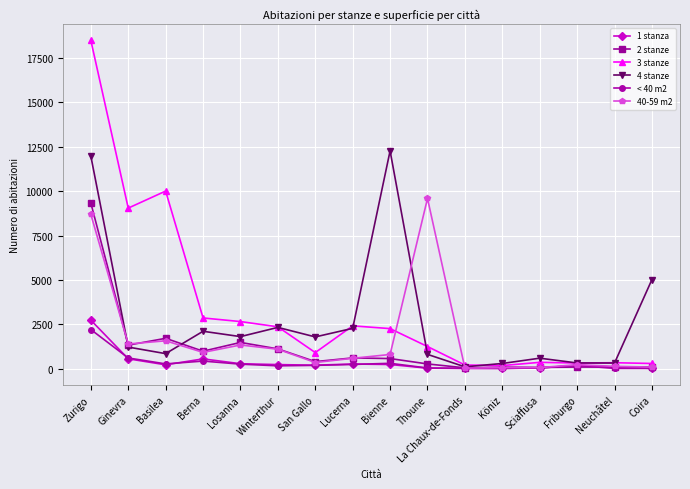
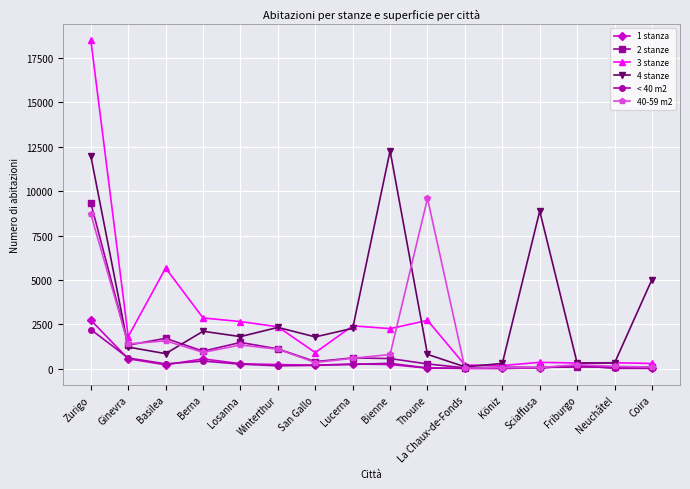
3 stanze, Ginevra: 9000 -> 1800
3 stanze, Basilea: 10000 -> 5700
3 stanze, Thoune: 1200 -> 2700
4 stanze, Sciaffusa: 600 -> 8900
